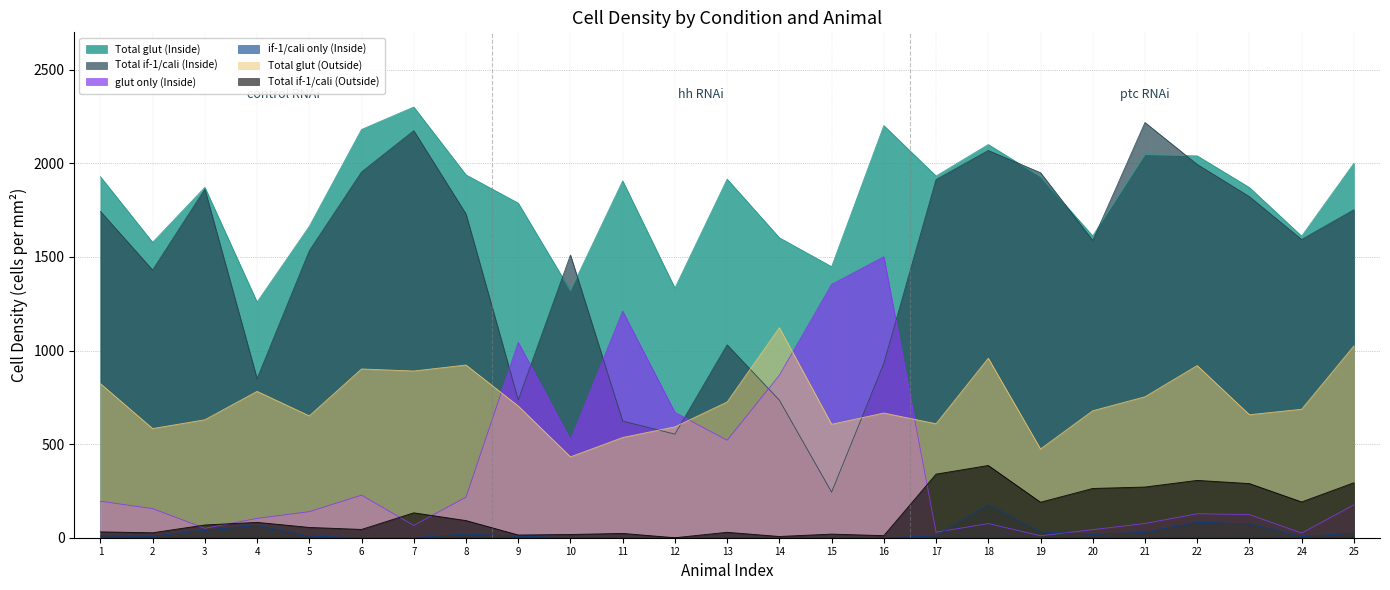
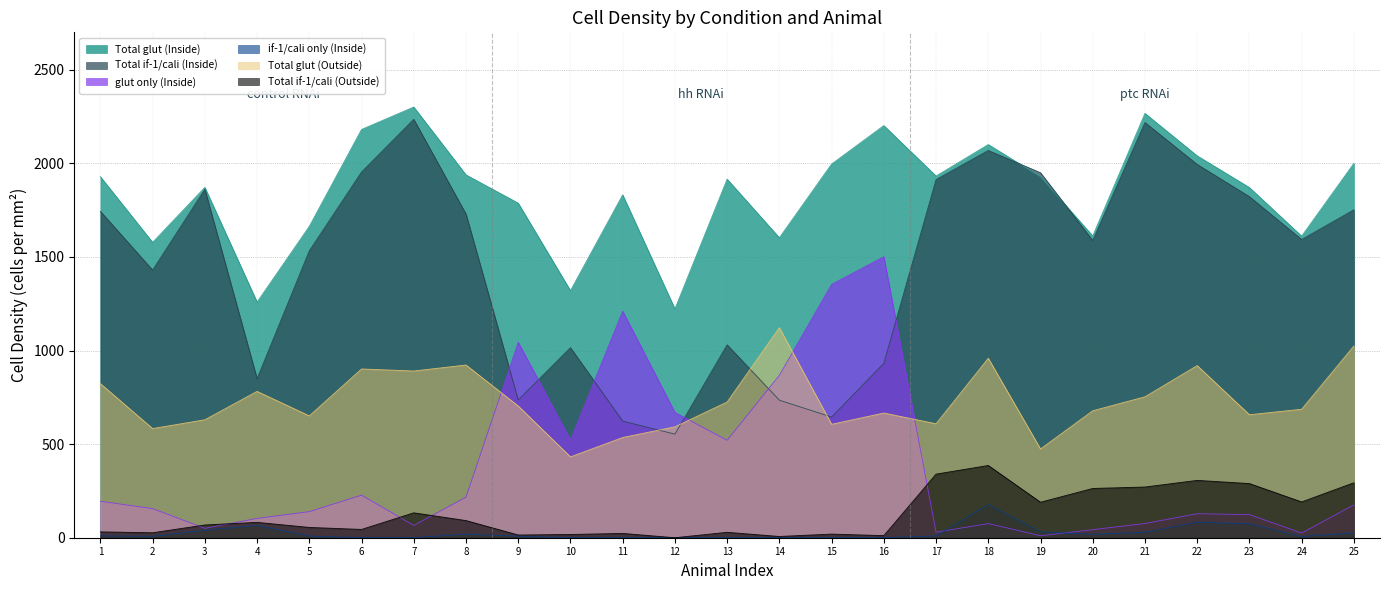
Total if-1/cali (Inside), 7: 2170 -> 2240
Total if-1/cali (Inside), 10: 1510 -> 1020
Total glut (Inside), 11: 1910 -> 1830
Total glut (Inside), 12: 1330 -> 1220
Total glut (Inside), 15: 1450 -> 2000
Total if-1/cali (Inside), 15: 240 -> 640
Total glut (Inside), 21: 2050 -> 2270
